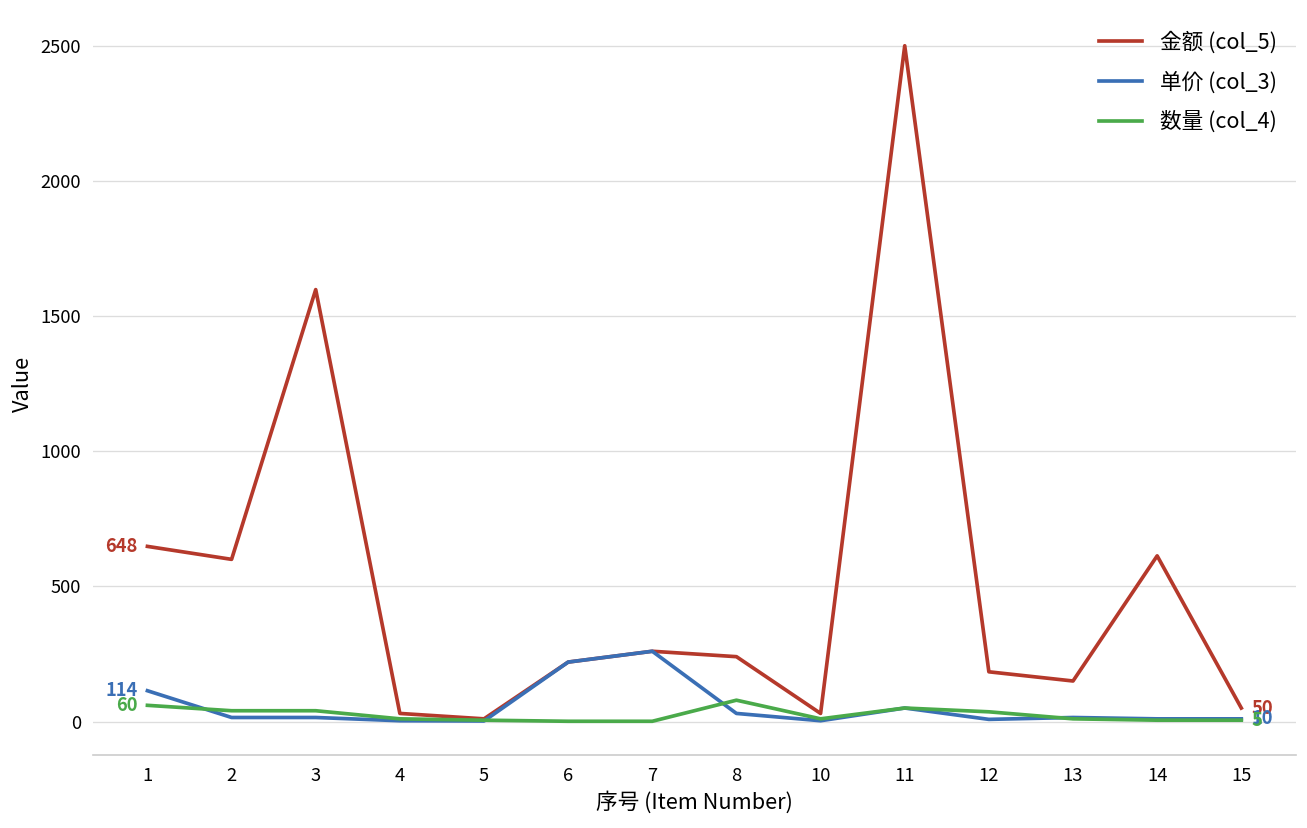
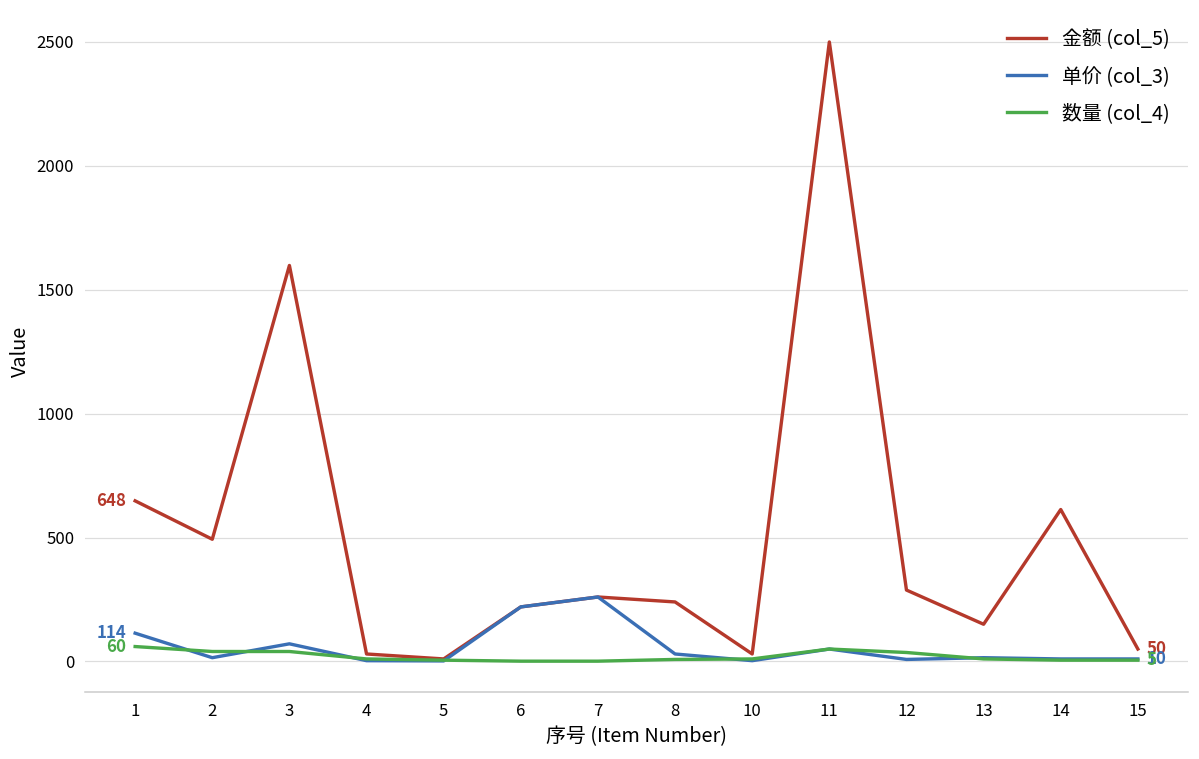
金额 (col_5), 2: 600 -> 490
单价 (col_3), 3: 20 -> 70
数量 (col_4), 8: 80 -> 10
金额 (col_5), 12: 180 -> 290
